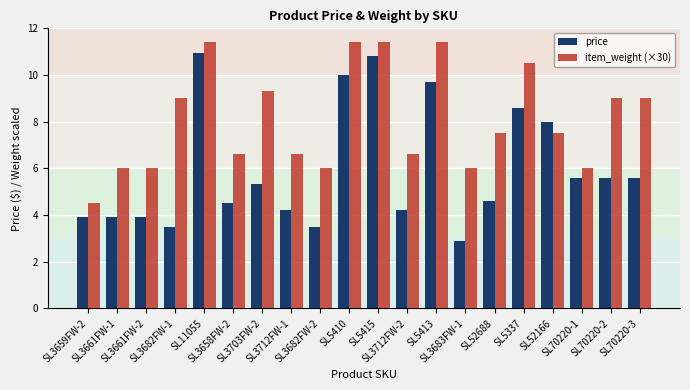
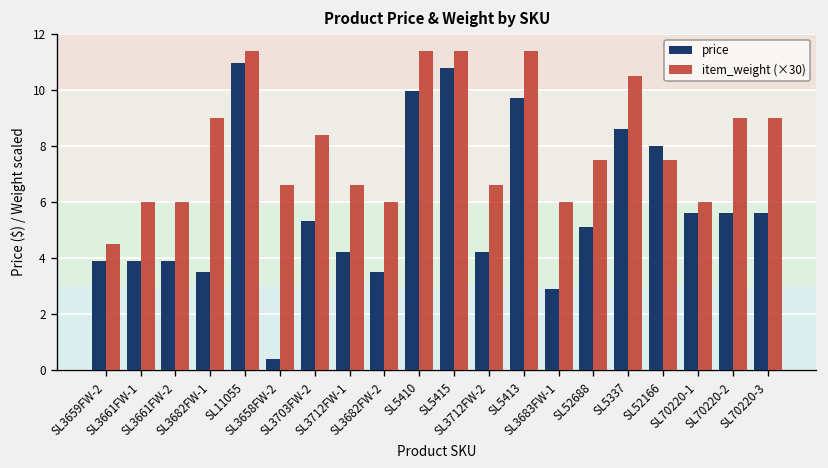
price, SL3658FW-2: 4.5 -> 0.4
item_weight (×30), SL3703FW-2: 9.3 -> 8.4
price, SL52688: 4.6 -> 5.1
